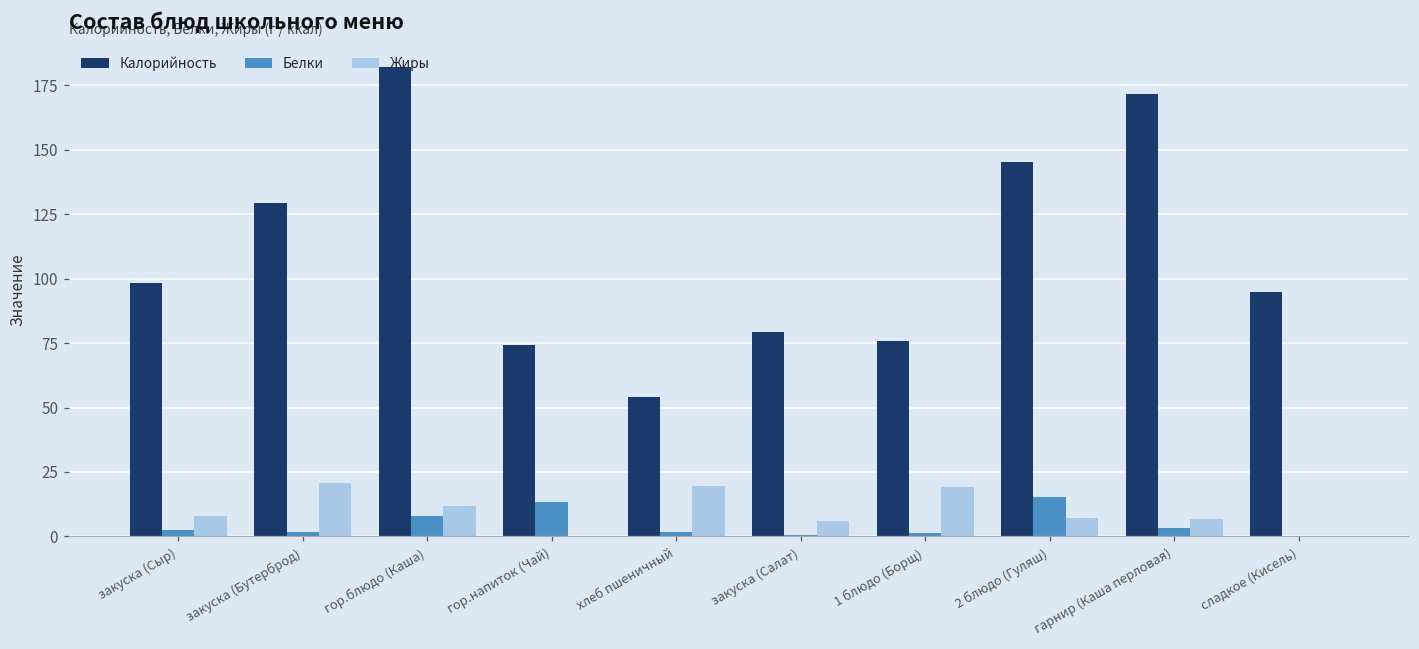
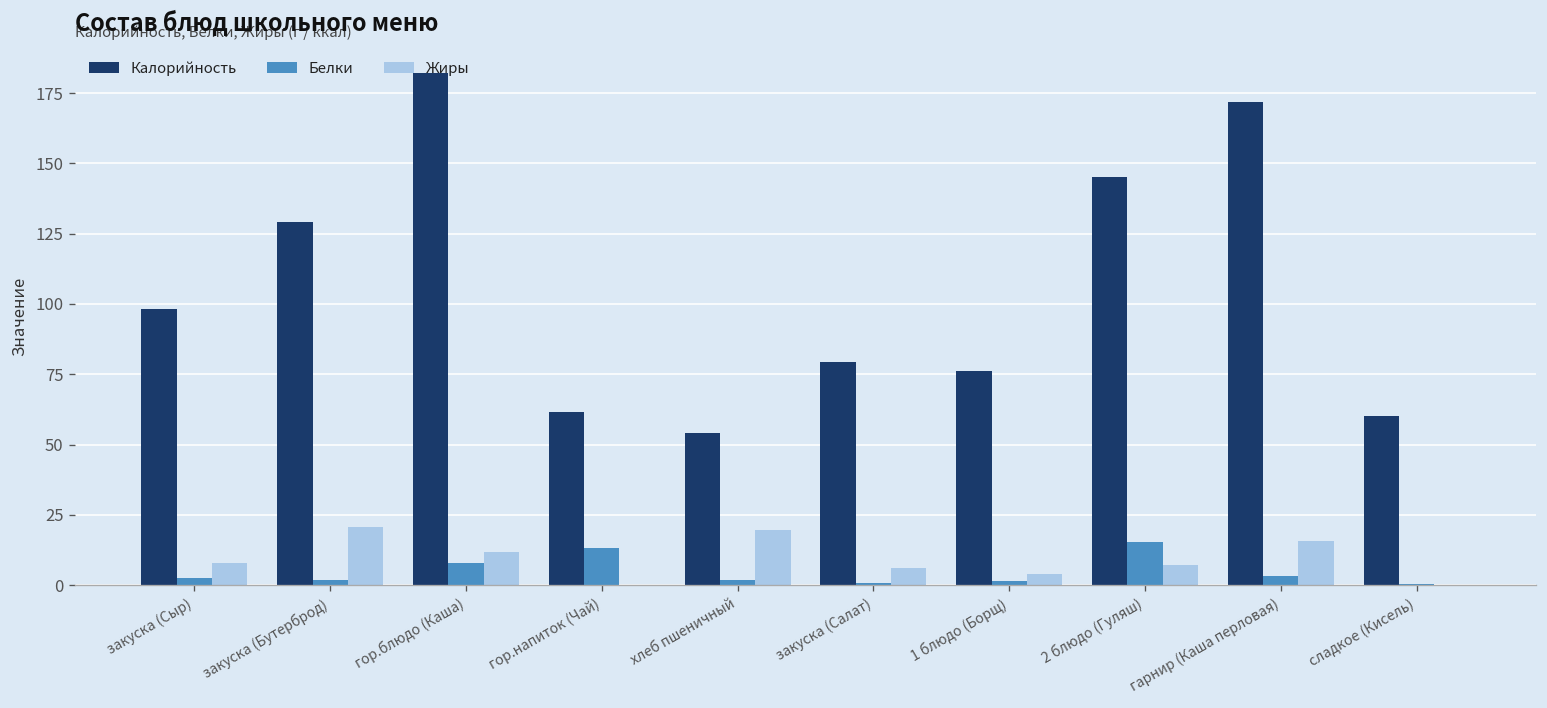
Калорийность, гор.напиток (Чай): 74 -> 62
Жиры, 1 блюдо (Борщ): 19 -> 4
Жиры, гарнир (Каша перловая): 7 -> 16
Калорийность, сладкое (Кисель): 95 -> 60
